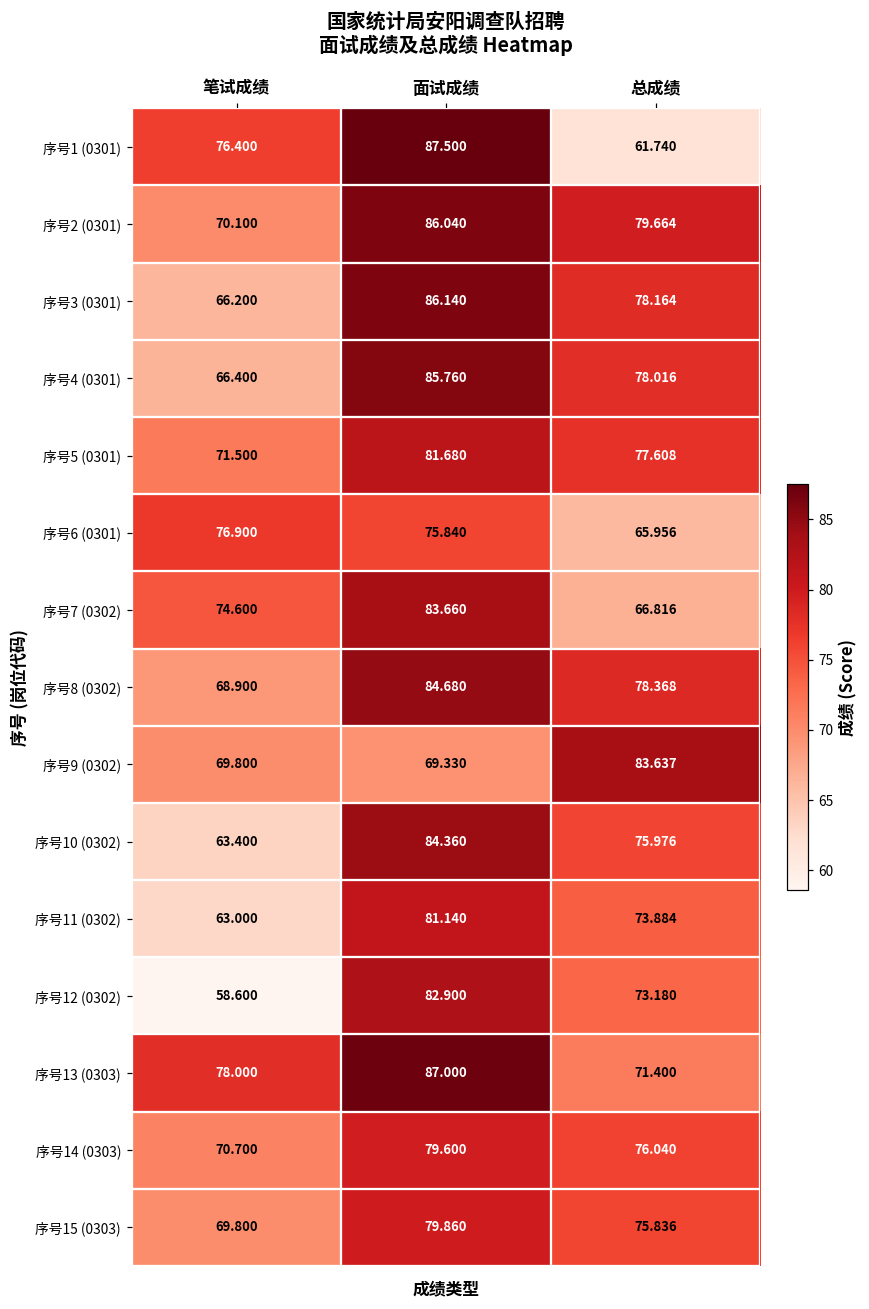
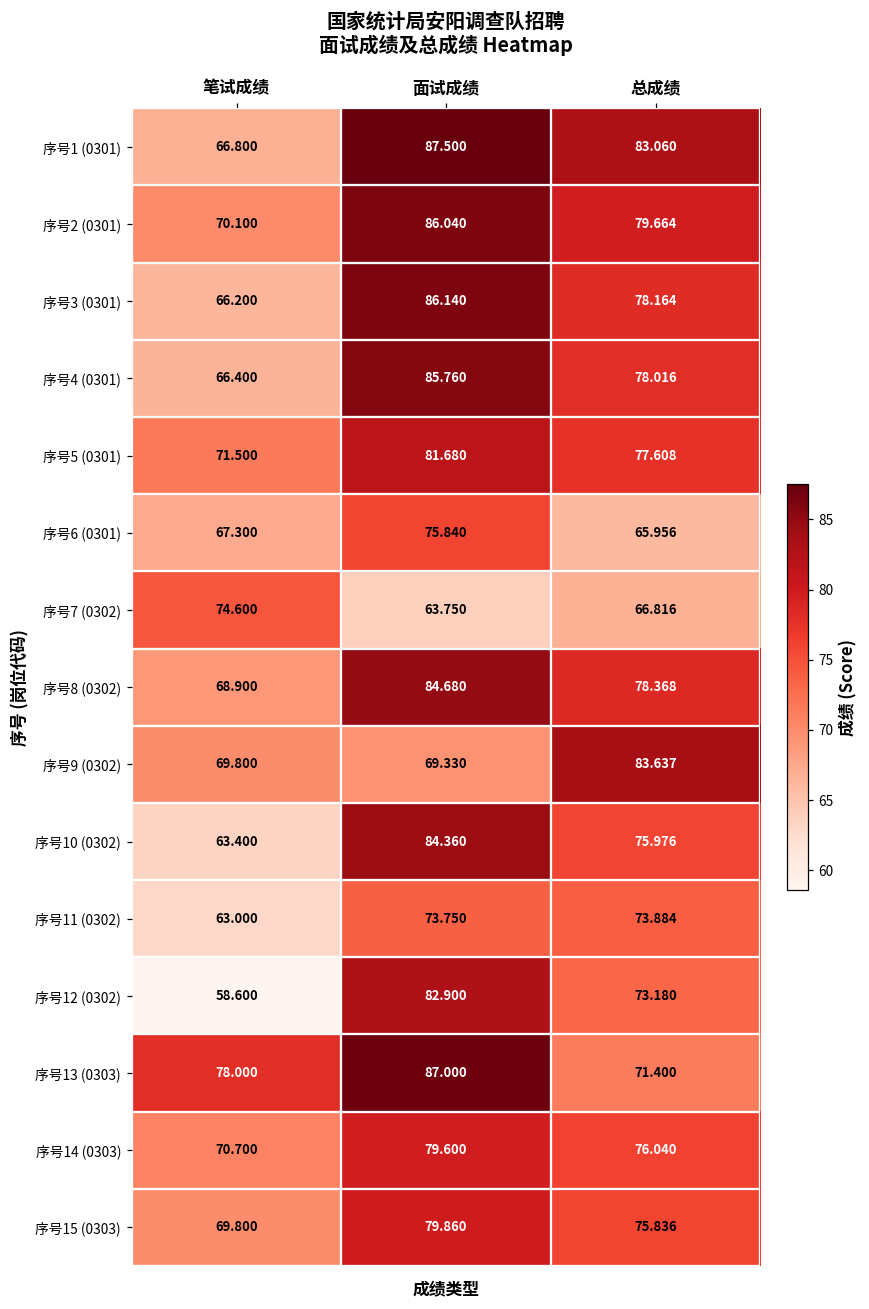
序号1 (0301), 笔试成绩: 76.400 -> 66.800
序号1 (0301), 总成绩: 61.740 -> 83.060
序号6 (0301), 笔试成绩: 76.900 -> 67.300
序号7 (0302), 面试成绩: 83.660 -> 63.750
序号11 (0302), 面试成绩: 81.140 -> 73.750
